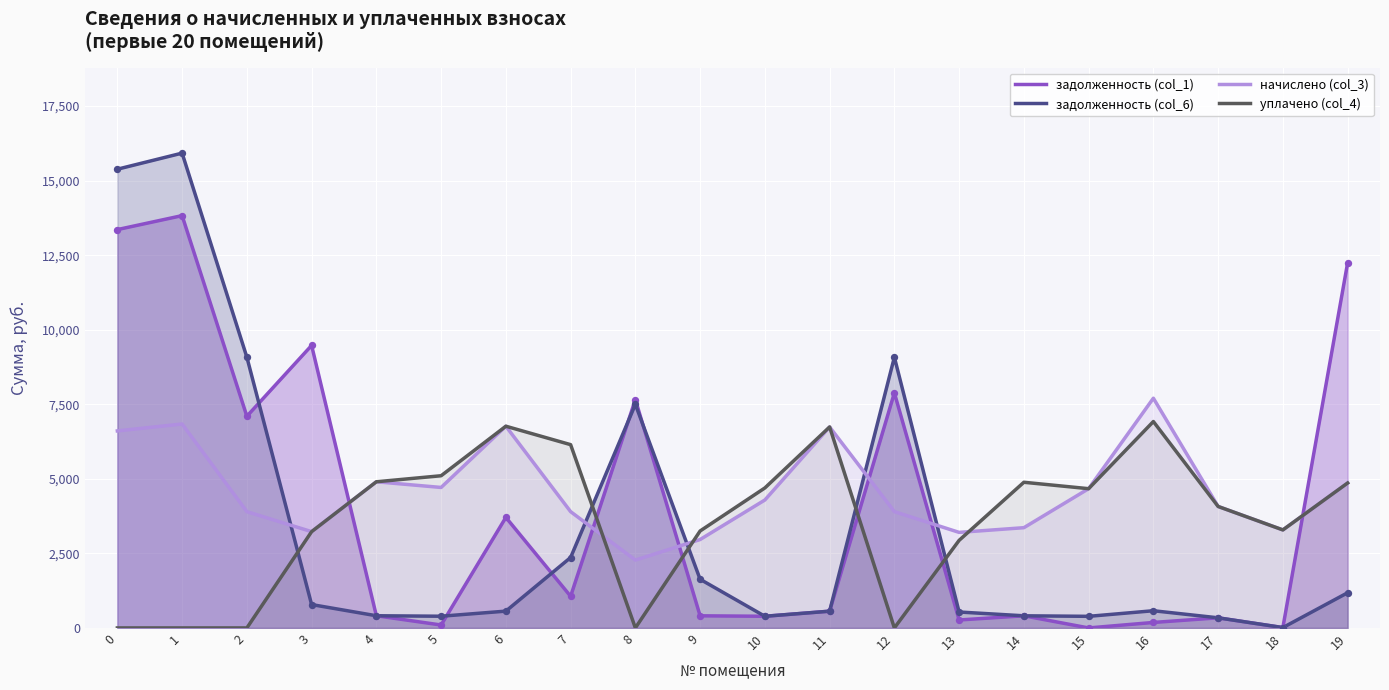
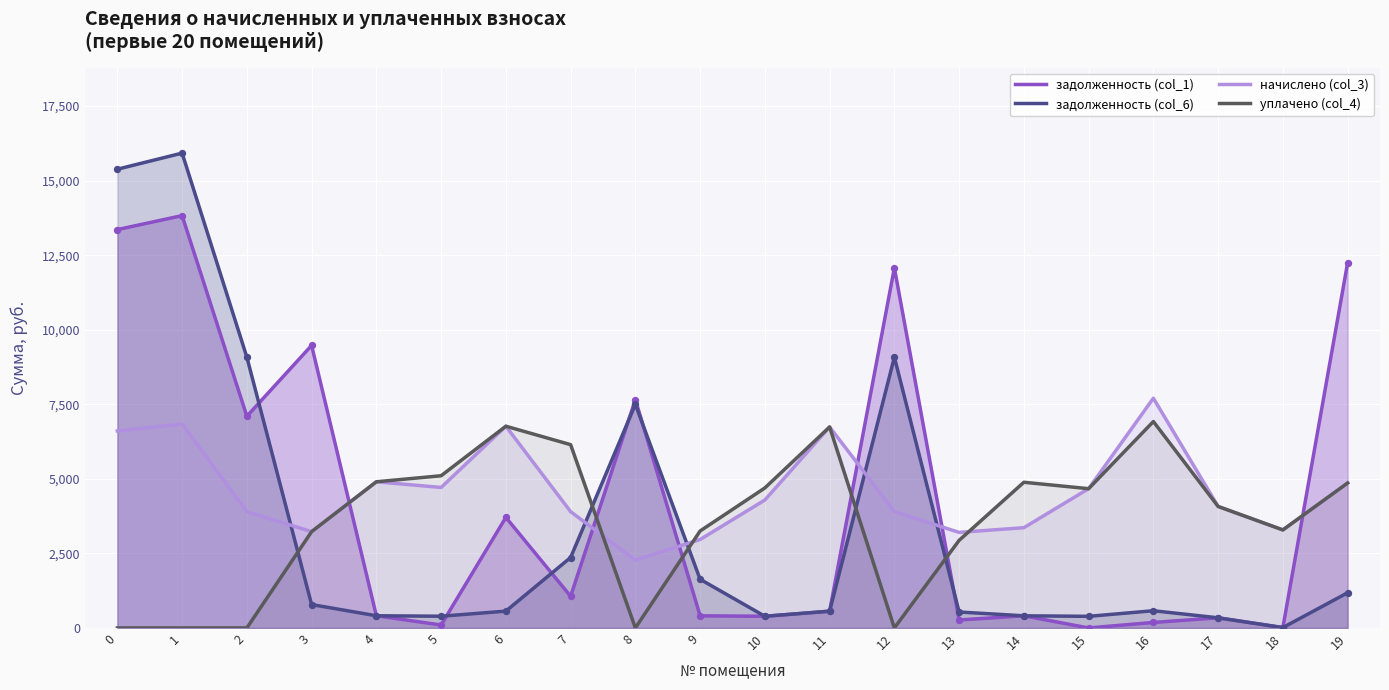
задолженность (col_1), 12: 7,900 -> 12,100
